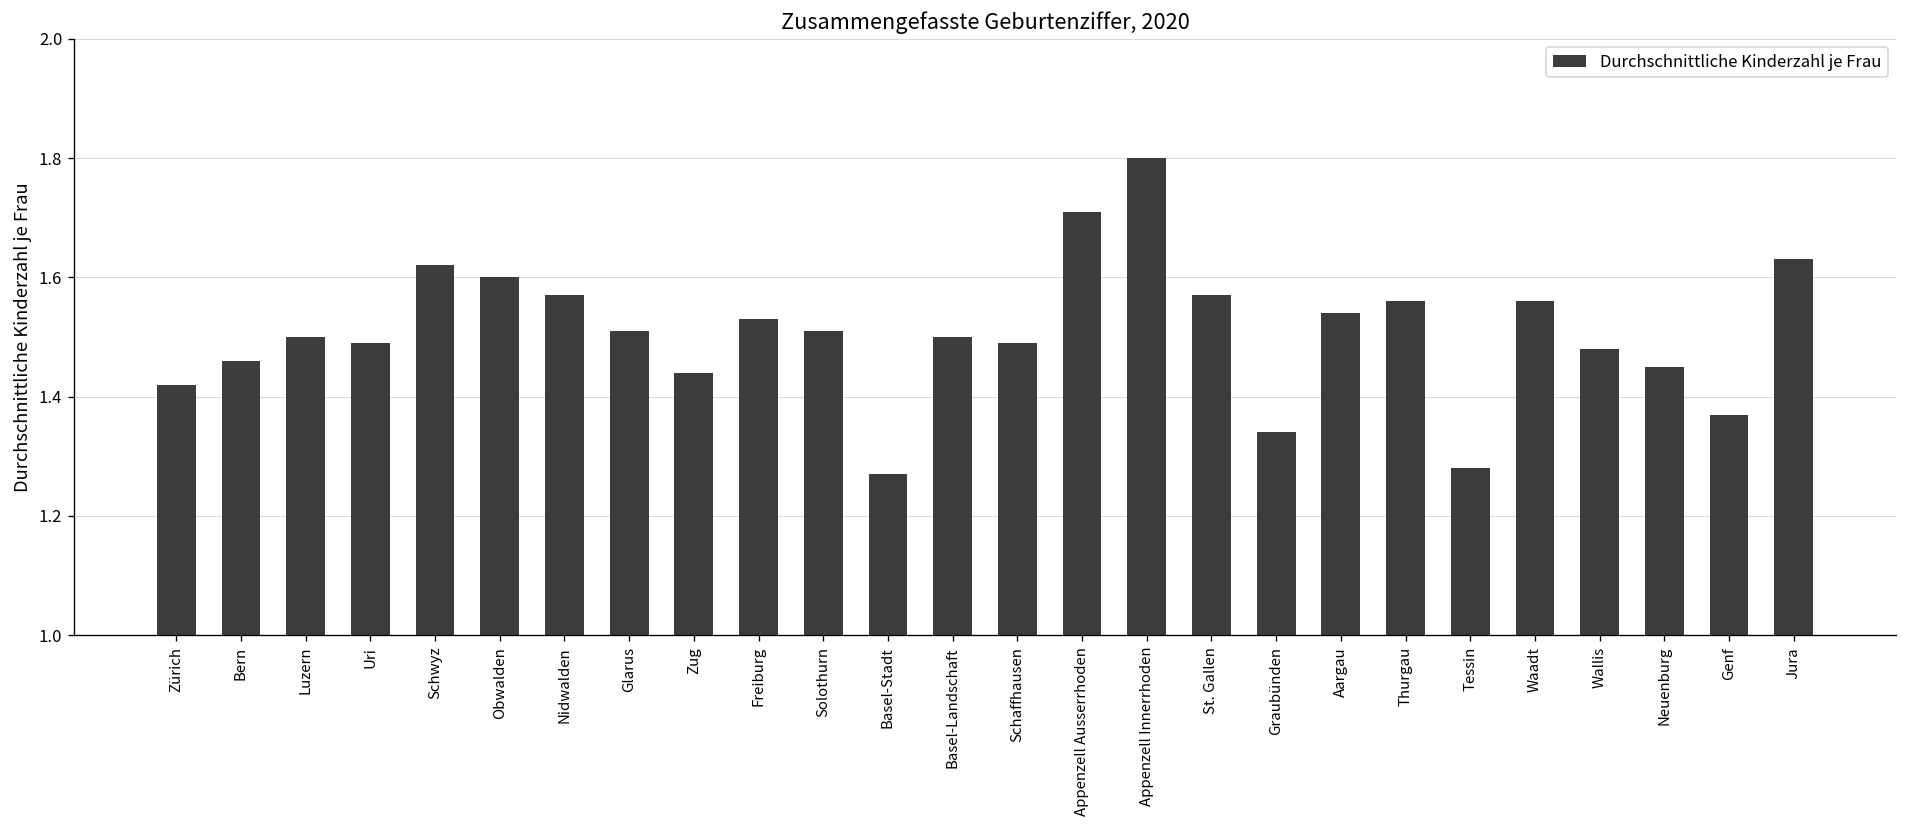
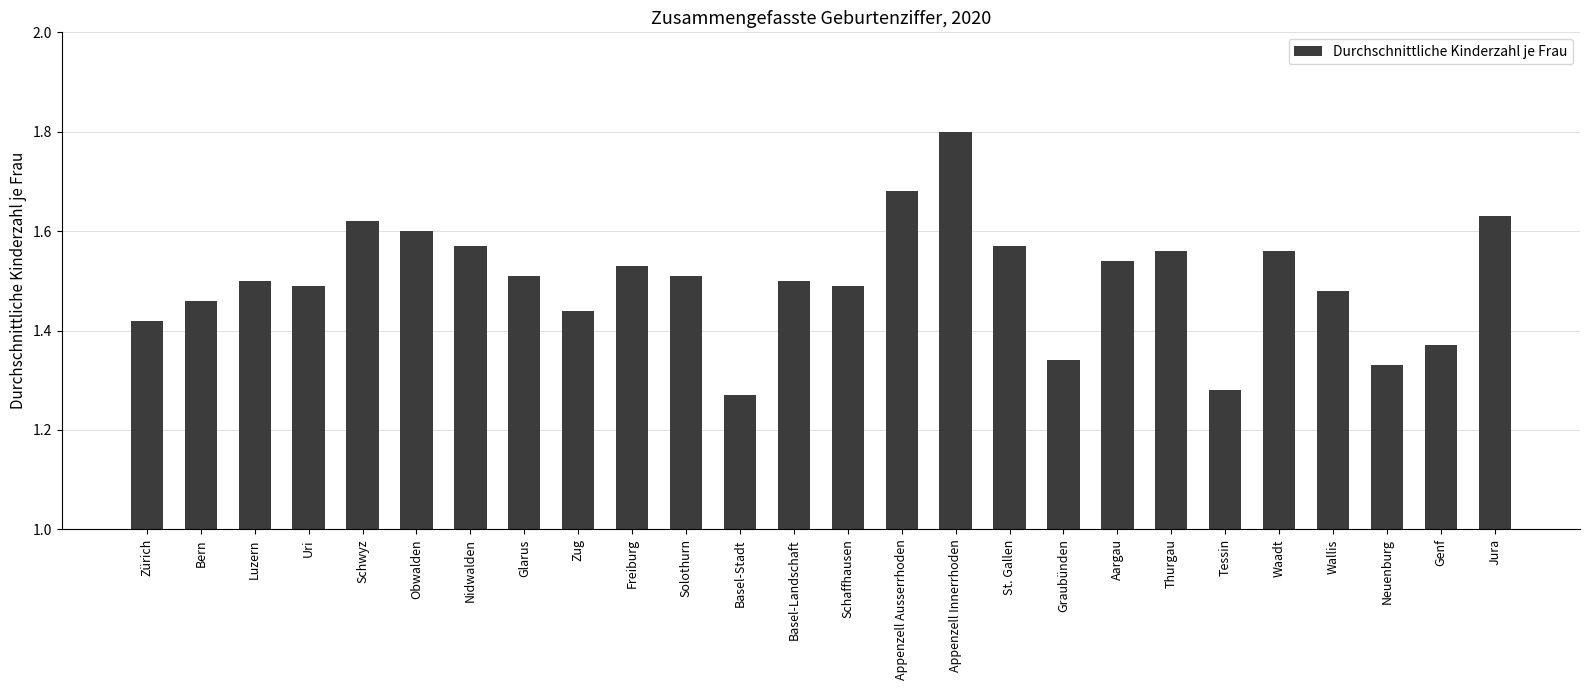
Appenzell Ausserrhoden: 1.71 -> 1.68
Neuenburg: 1.45 -> 1.33
